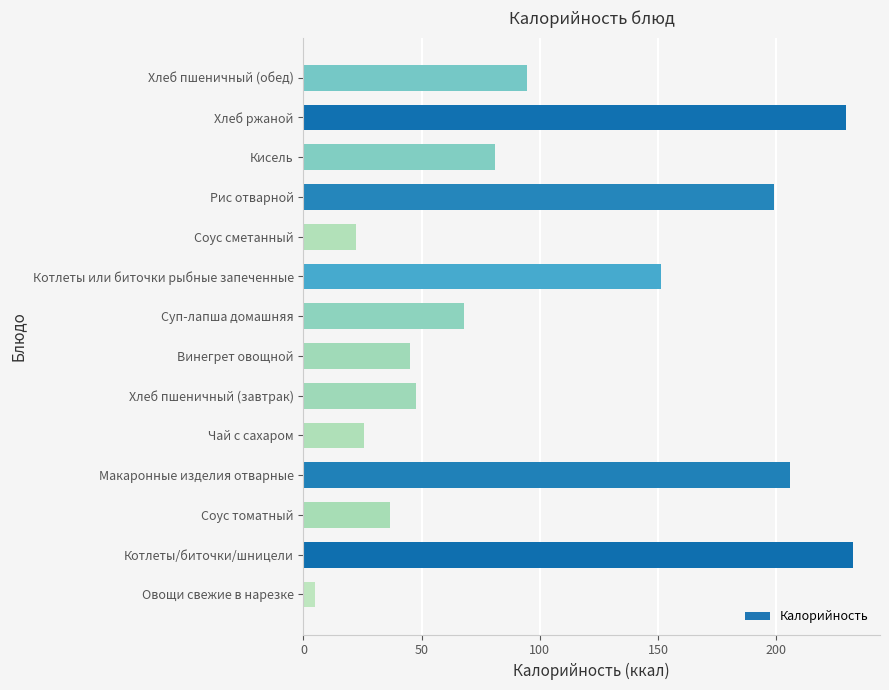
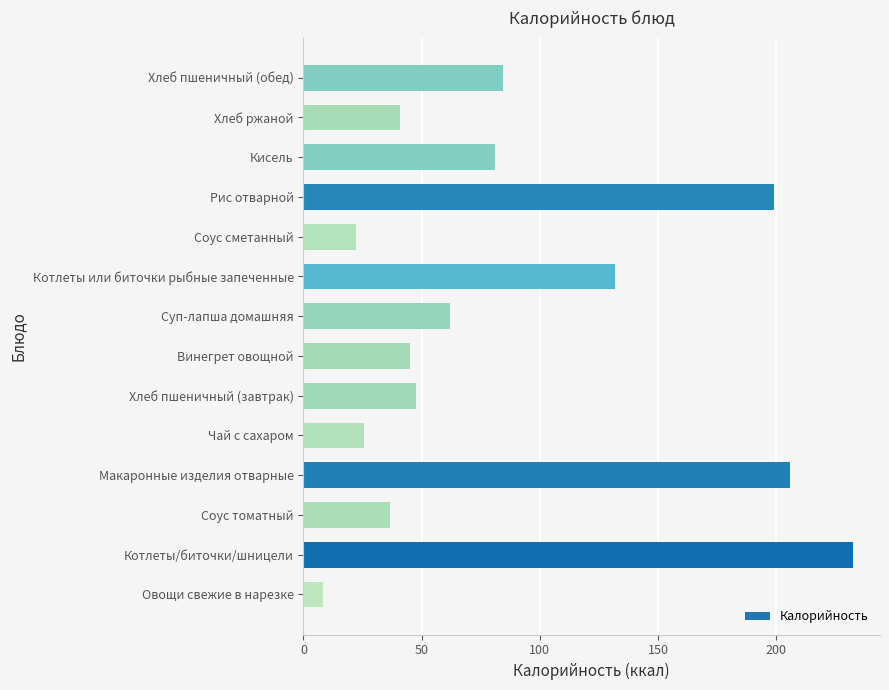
Хлеб пшеничный (обед): 95 -> 84
Хлеб ржаной: 230 -> 41
Котлеты или биточки рыбные запеченные: 151 -> 132
Суп-лапша домашняя: 68 -> 62
Овощи свежие в нарезке: 5 -> 8
